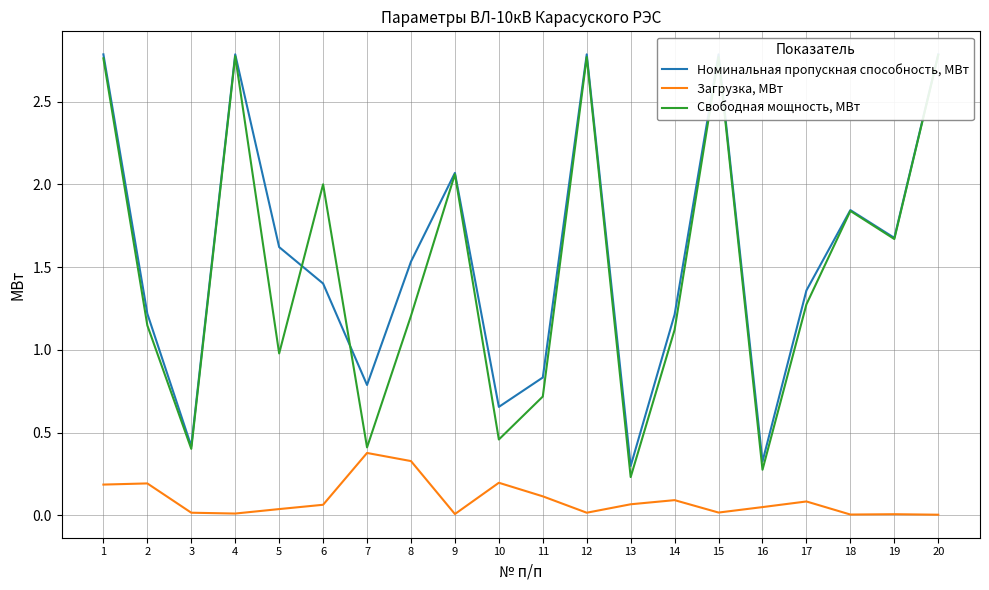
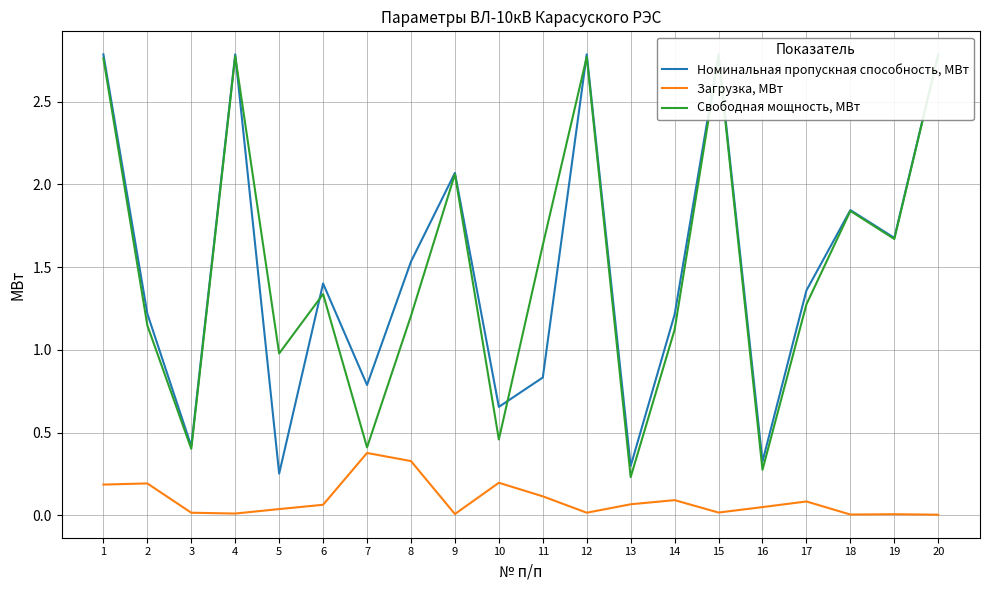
Номинальная пропускная способность, МВт, 5: 1.62 -> 0.25
Свободная мощность, МВт, 6: 2.00 -> 1.34
Свободная мощность, МВт, 11: 0.72 -> 1.63
